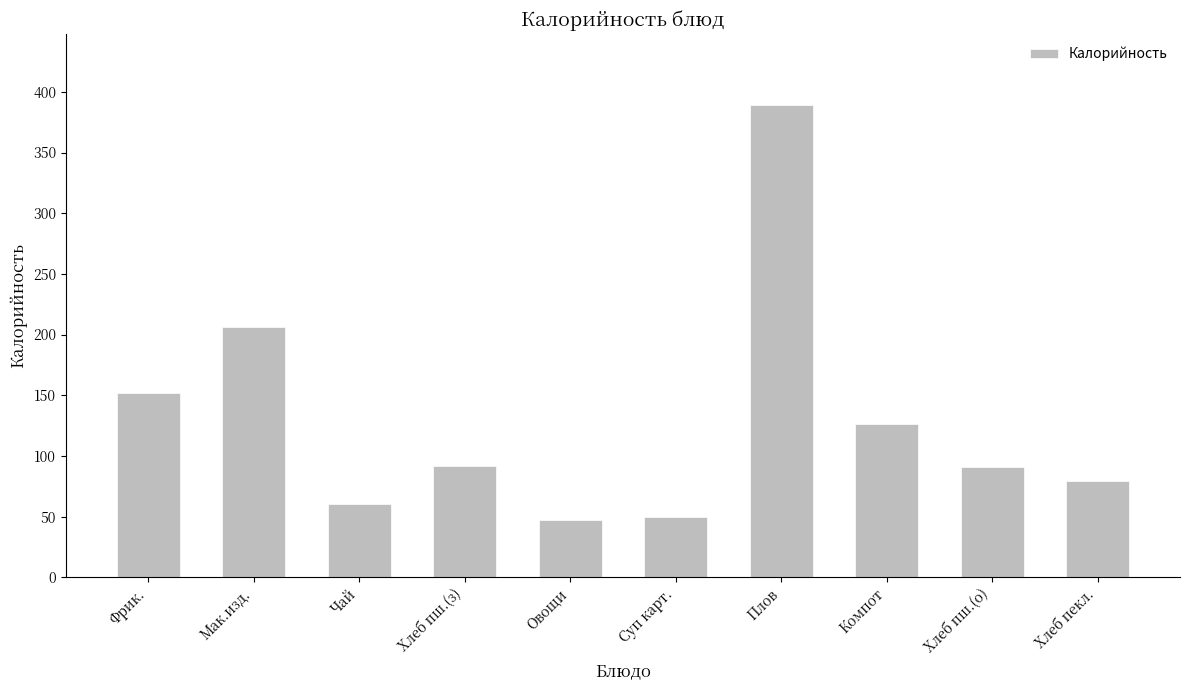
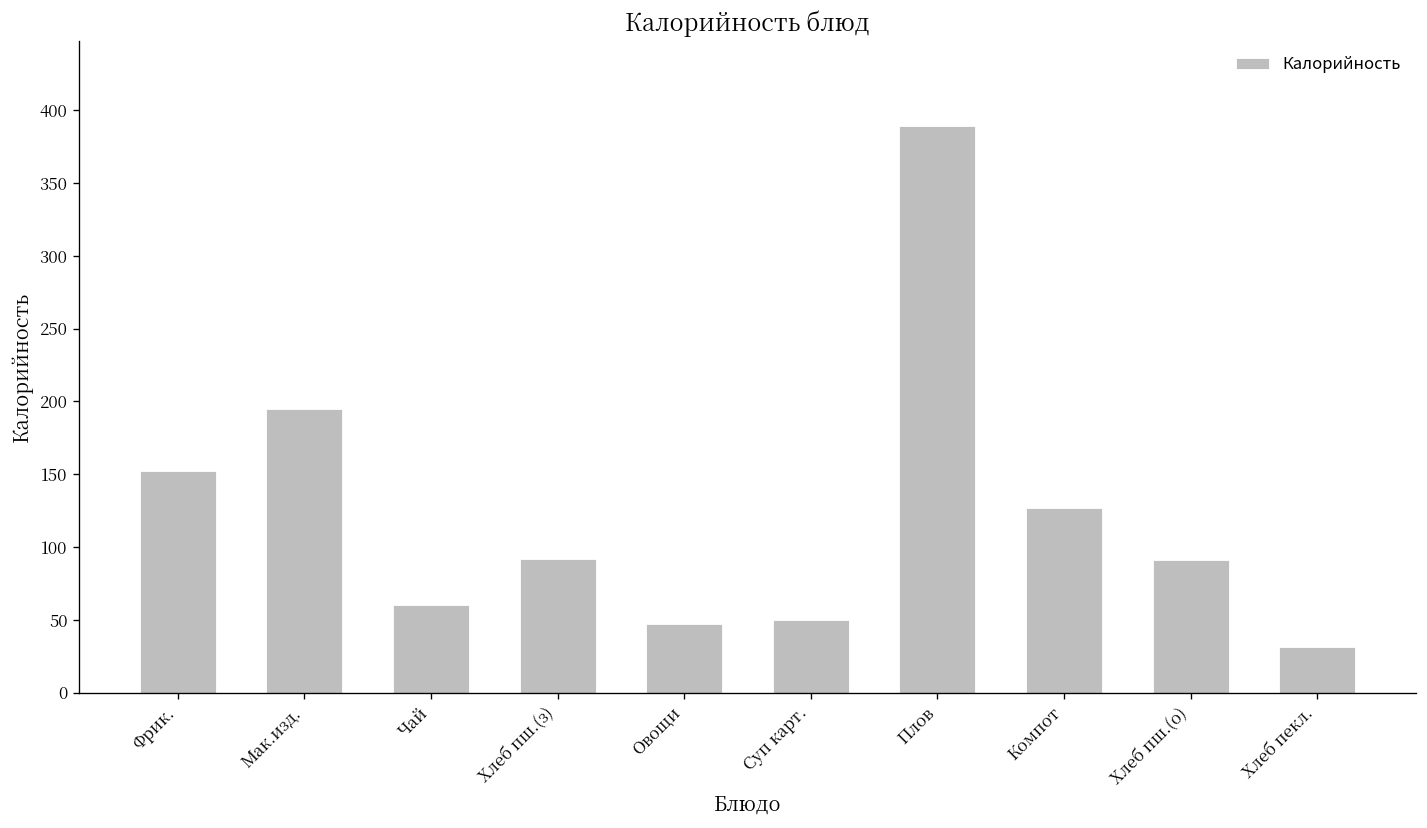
Мак.изд.: 206 -> 195
Хлеб пекл.: 79 -> 31
